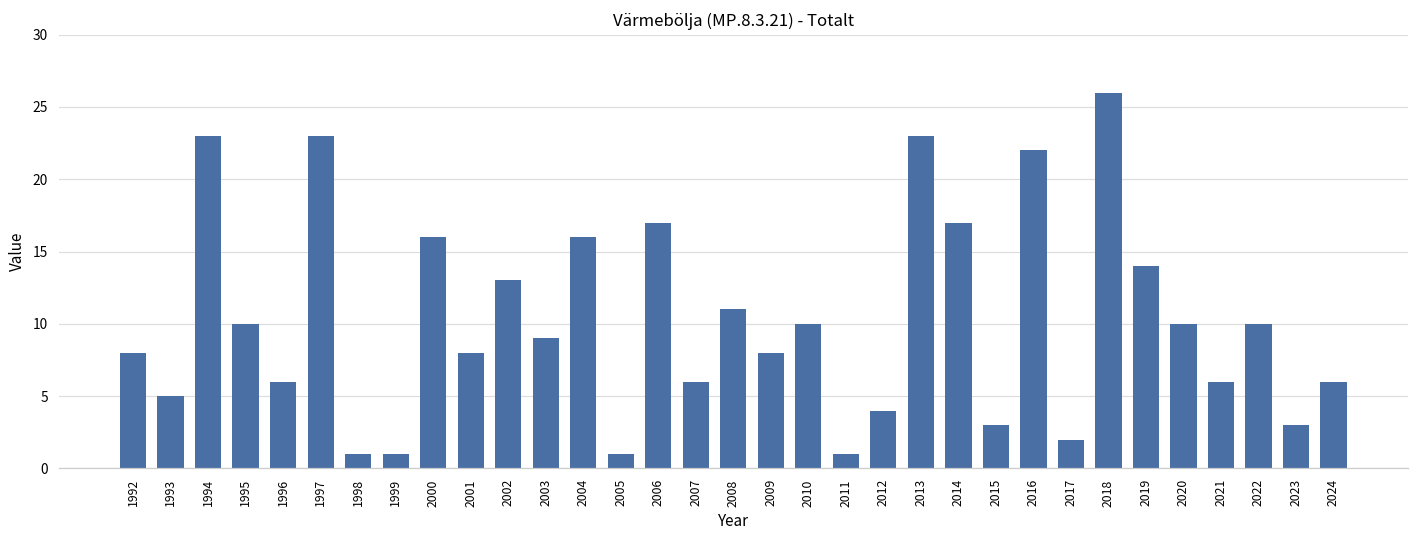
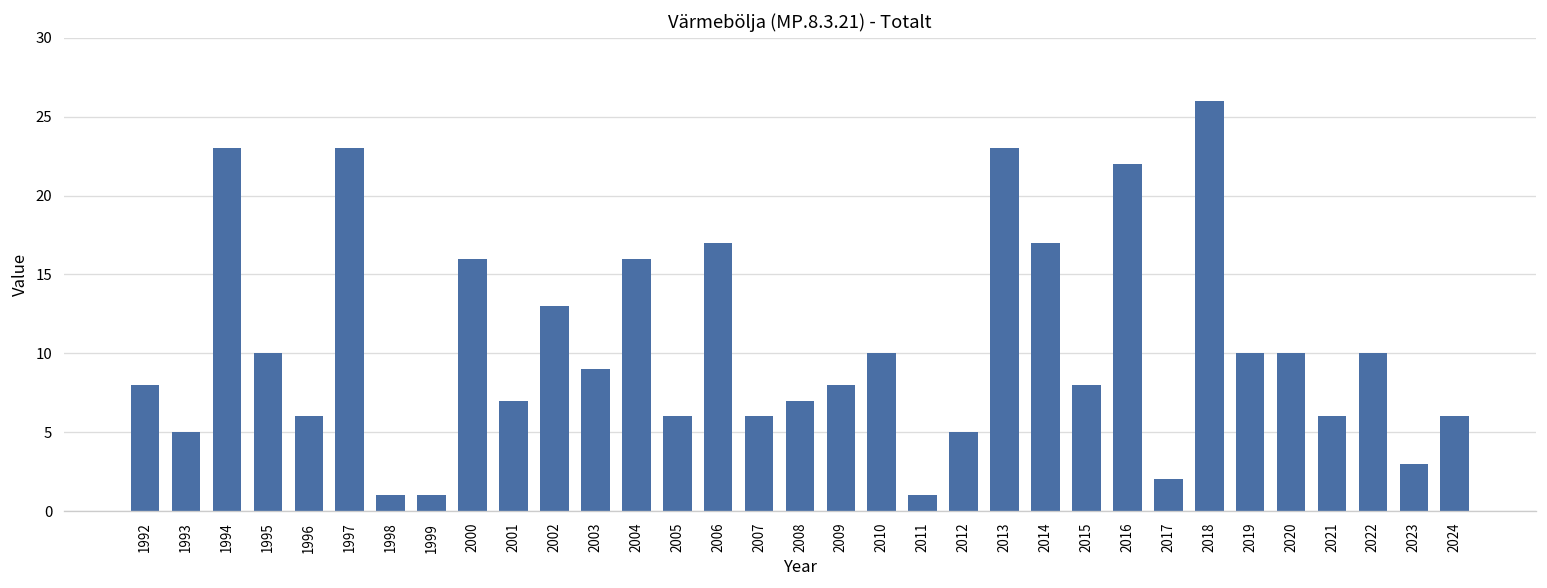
2001: 8 -> 7
2005: 1 -> 6
2008: 11 -> 7
2012: 4 -> 5
2015: 3 -> 8
2019: 14 -> 10
